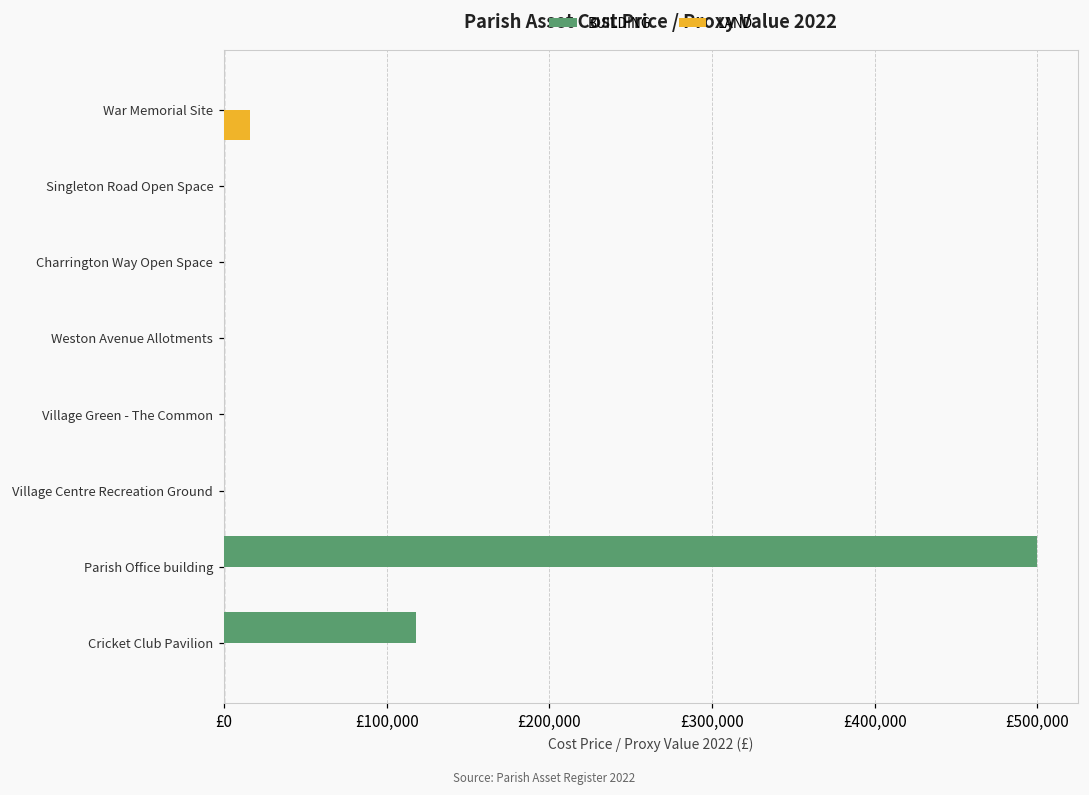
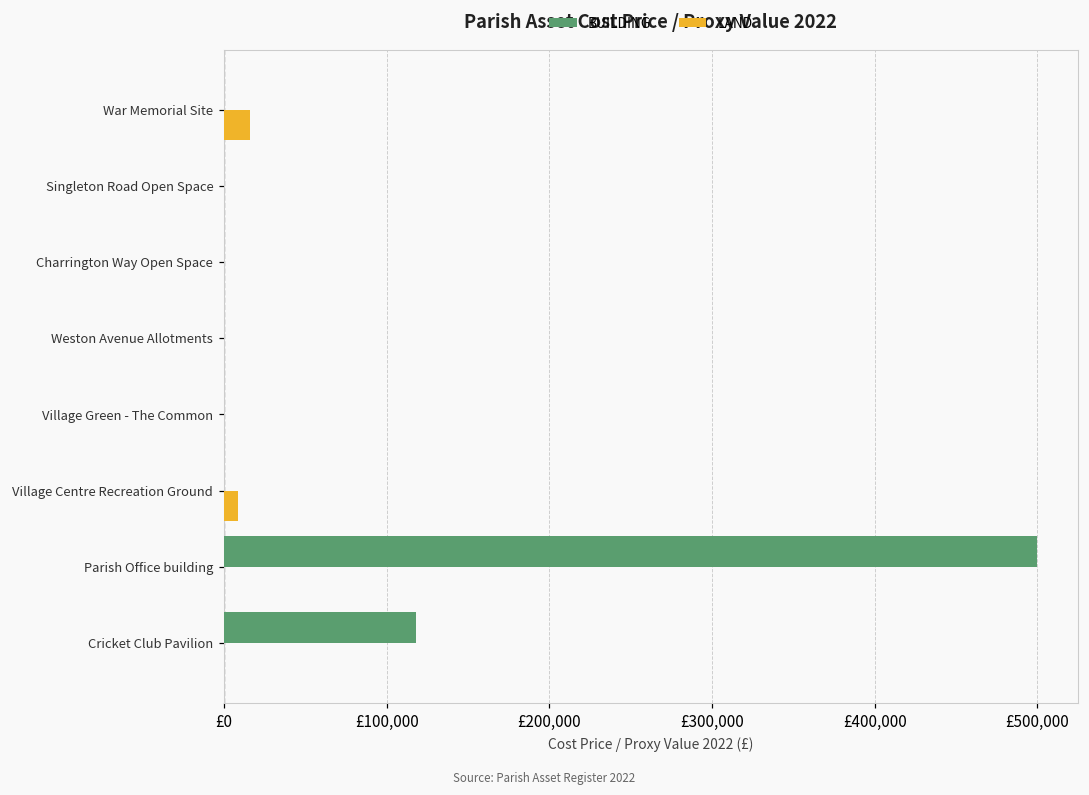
LAND, Village Centre Recreation Ground: £0 -> £9,000
